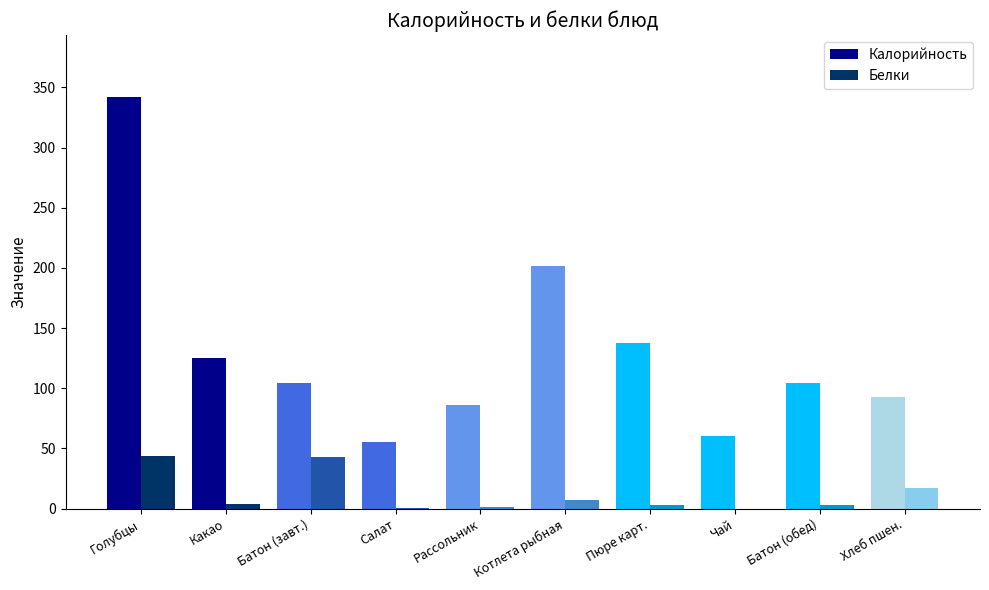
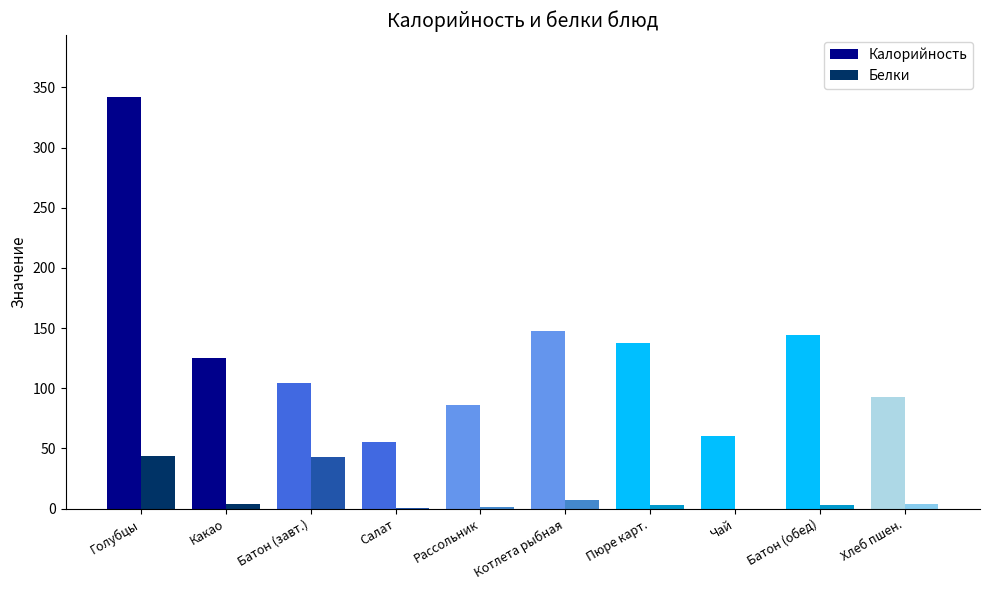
Калорийность, Котлета рыбная: 202 -> 147
Калорийность, Батон (обед): 105 -> 145
Белки, Хлеб пшен.: 17 -> 4
